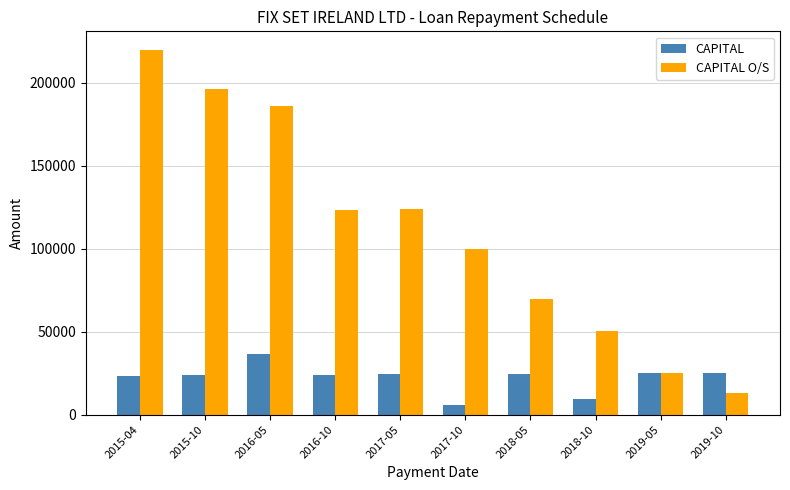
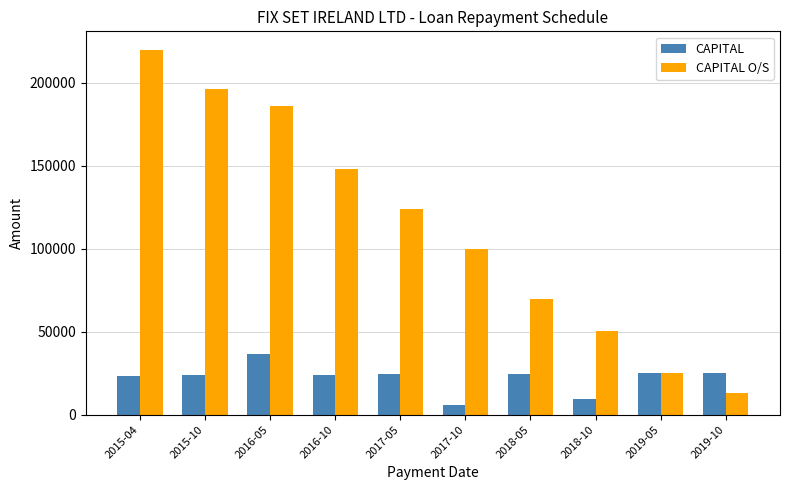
CAPITAL O/S, 2016-10: 123000 -> 148000
